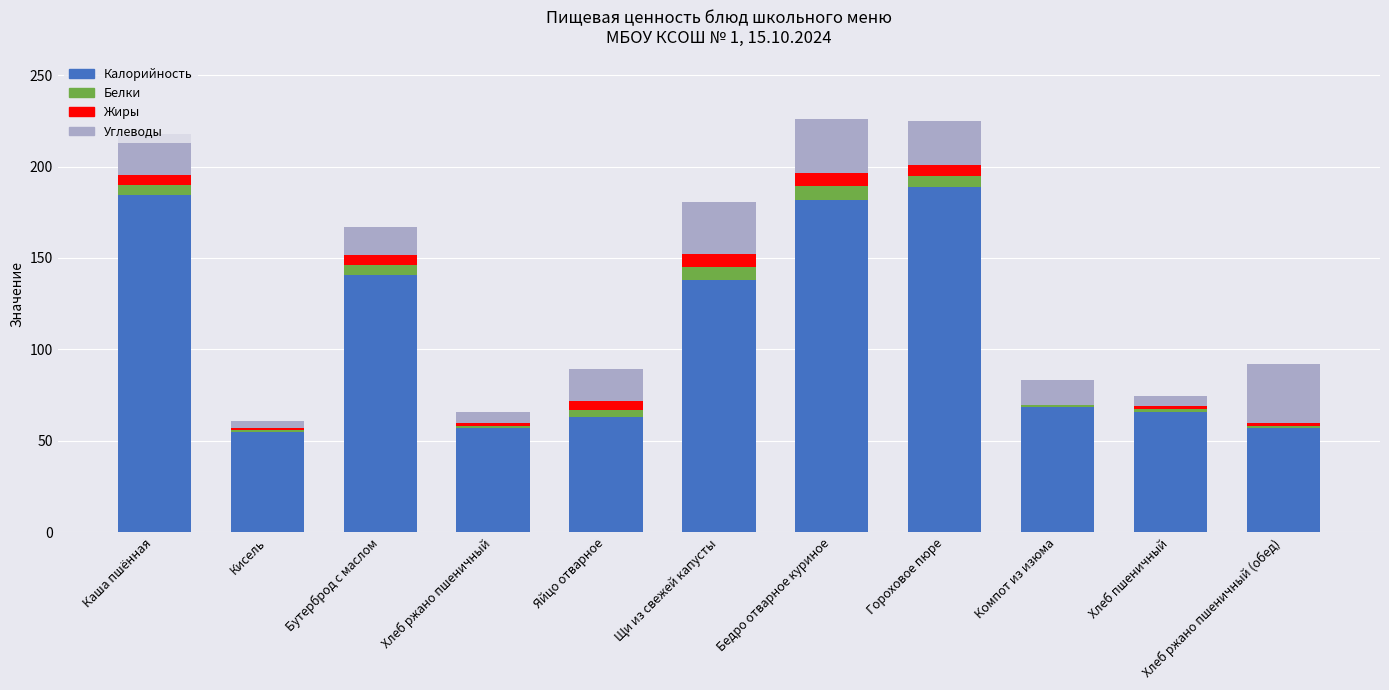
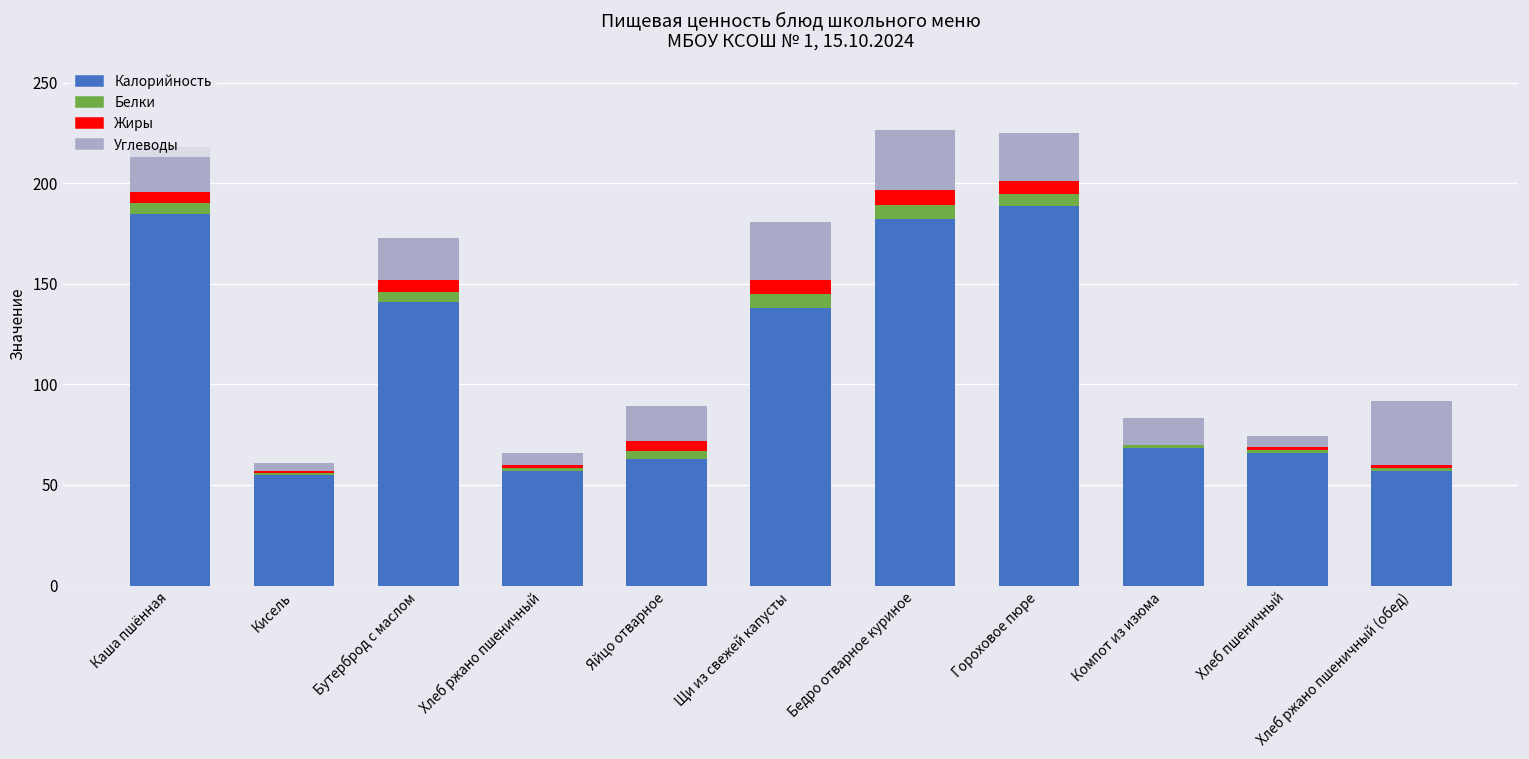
Углеводы, Бутерброд с маслом: 16 -> 21
